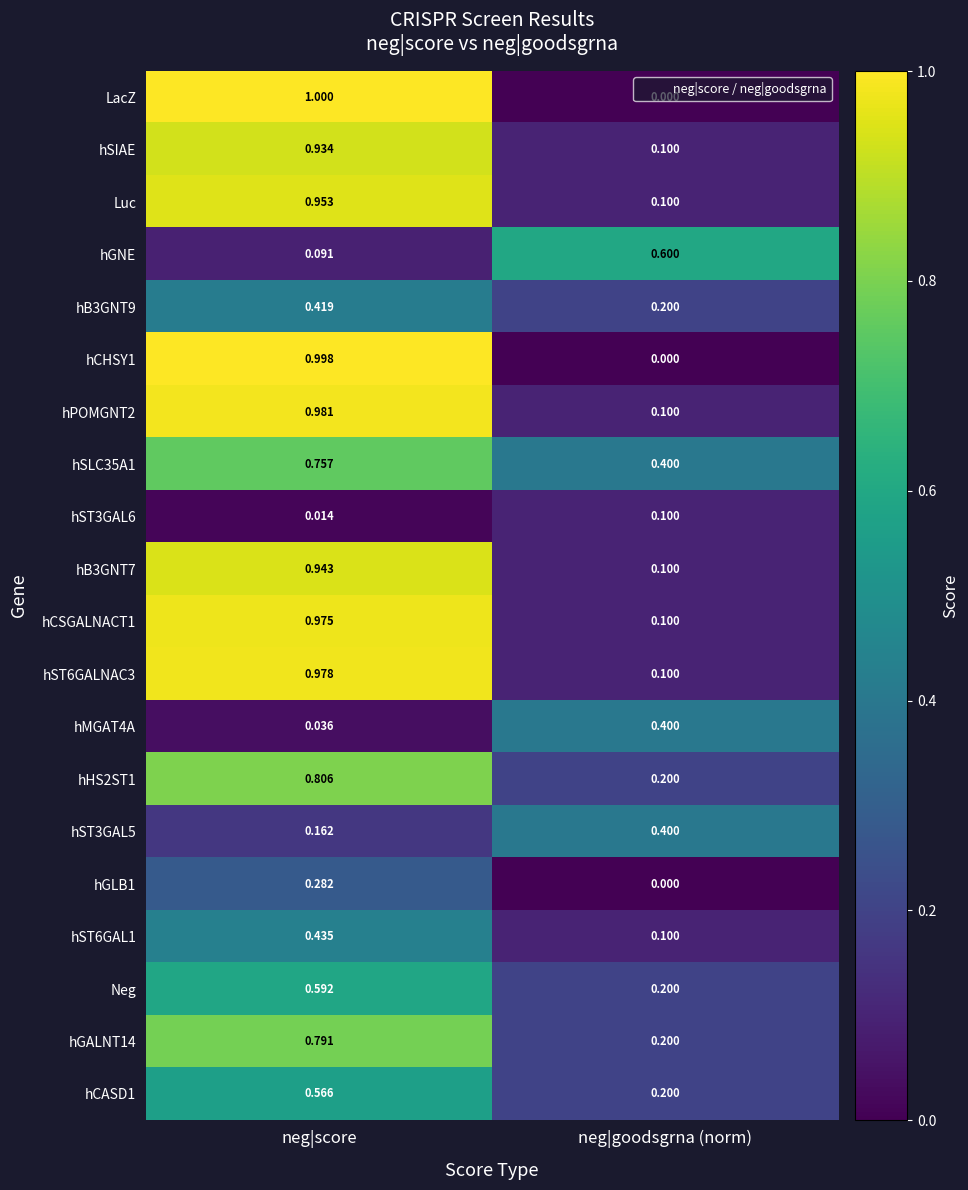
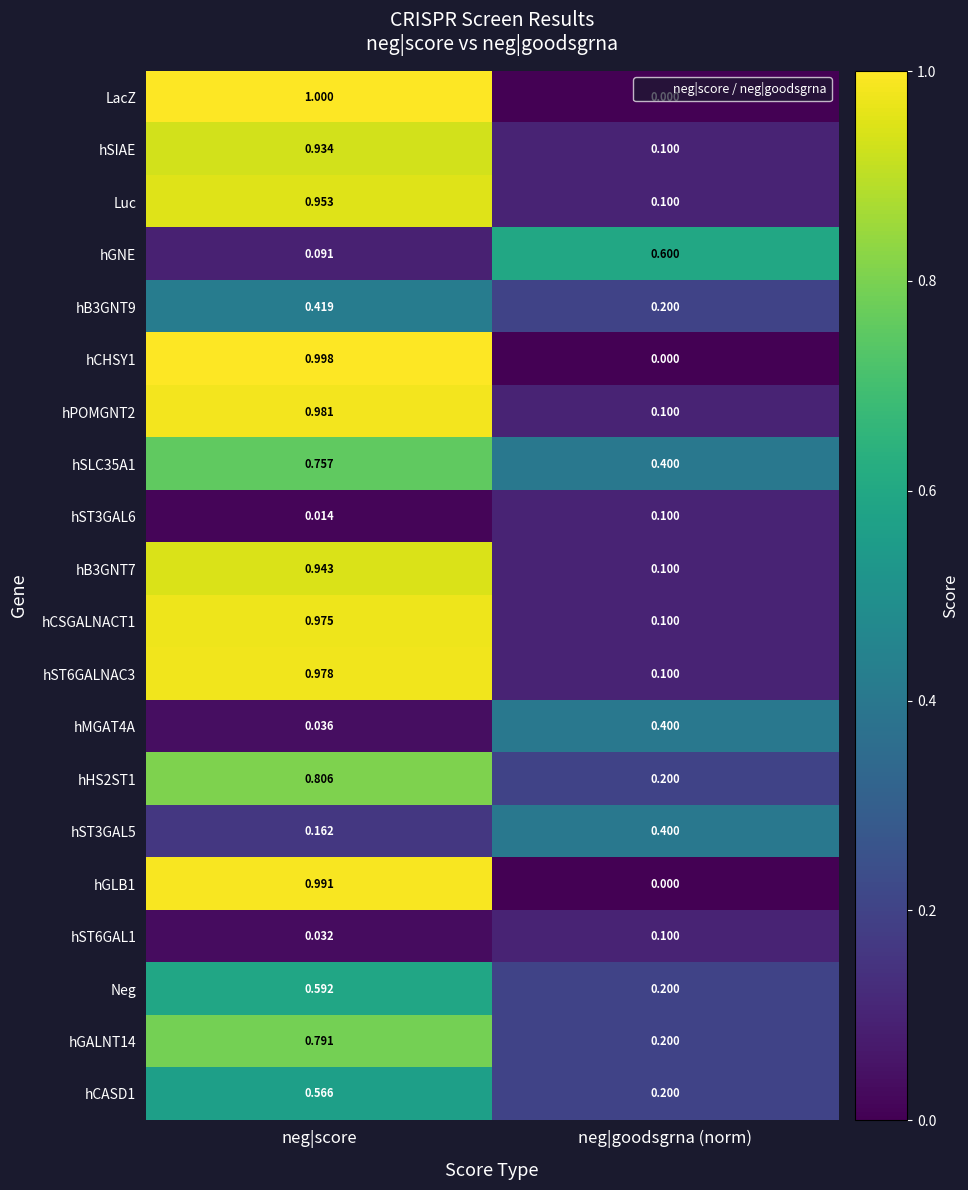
hGLB1, neg|score: 0.282 -> 0.991
hST6GAL1, neg|score: 0.435 -> 0.032
